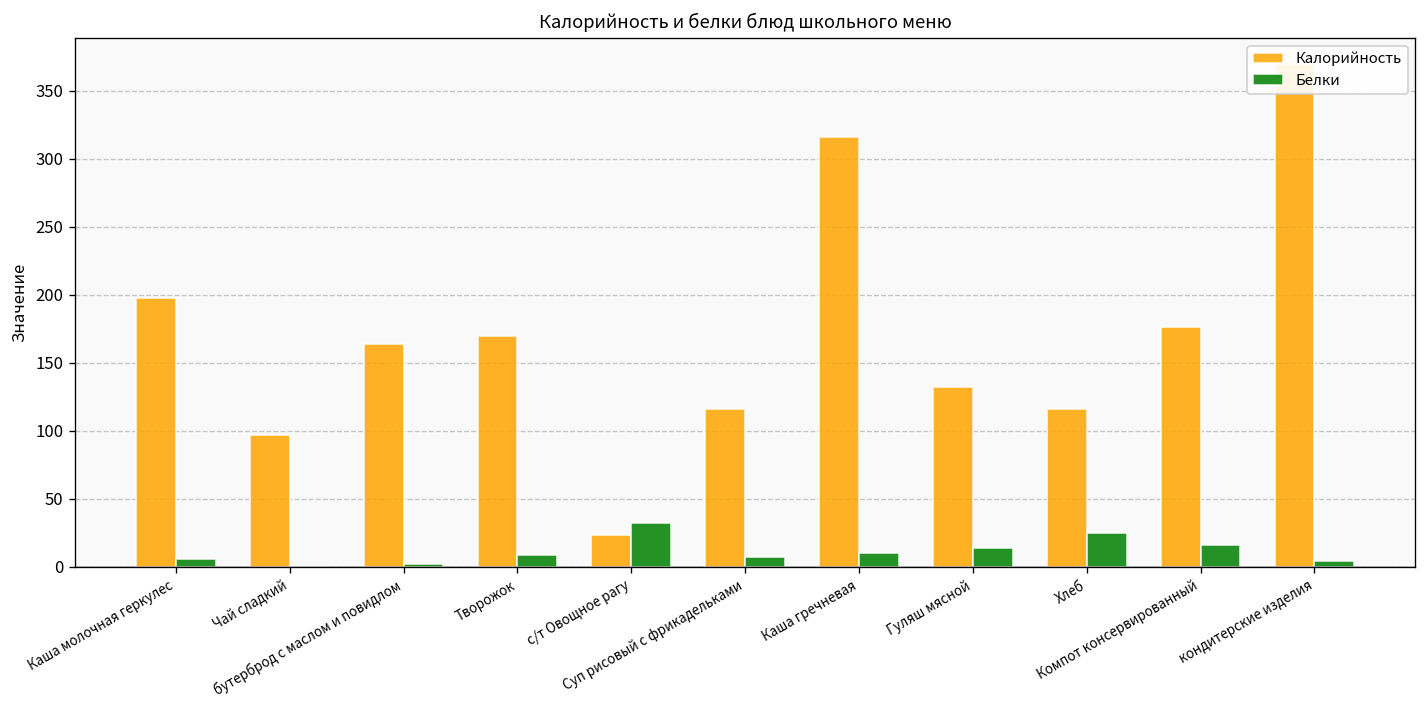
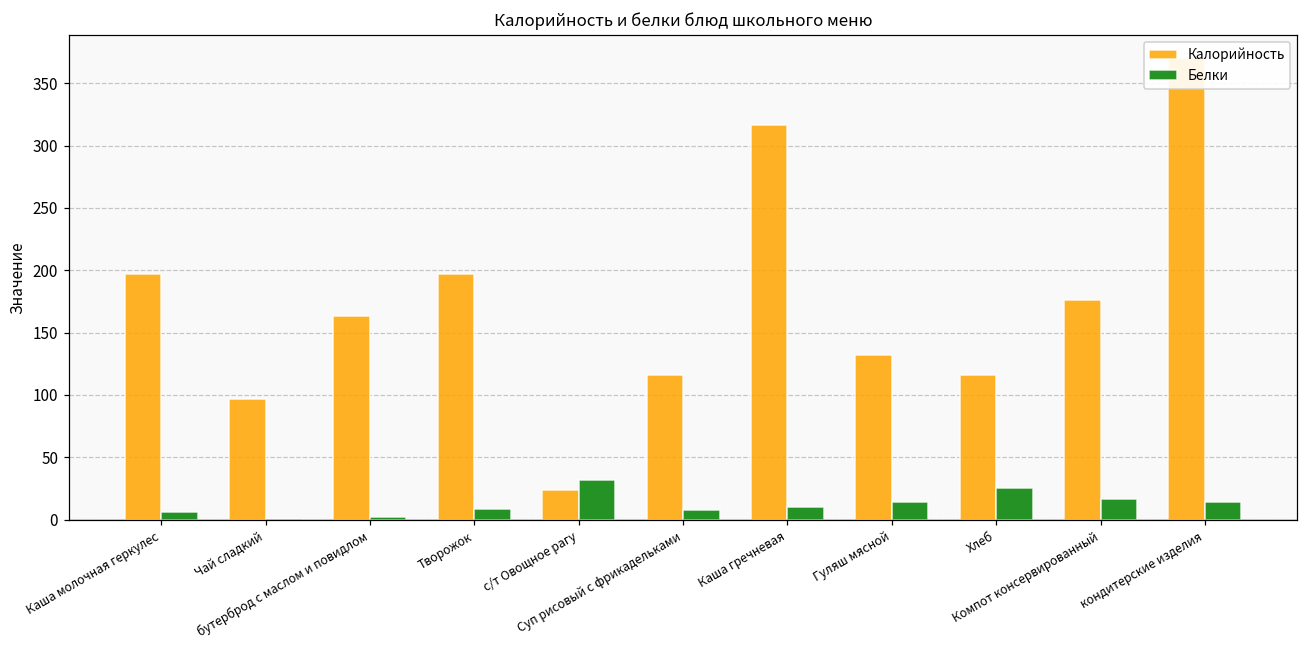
Калорийность, Творожок: 170 -> 197
Белки, кондитерские изделия: 4 -> 14
